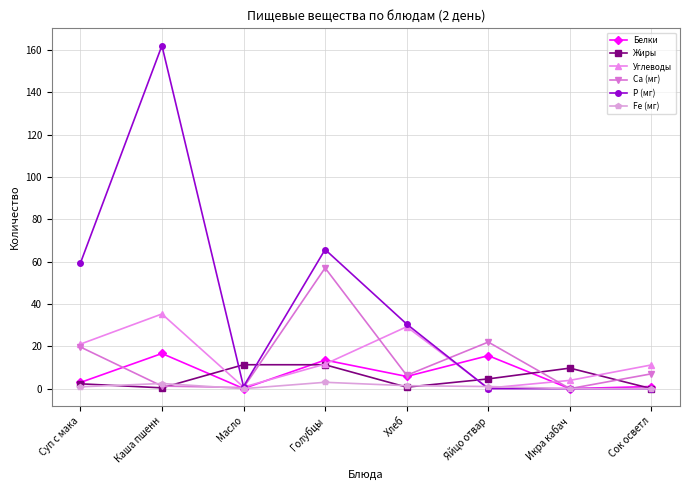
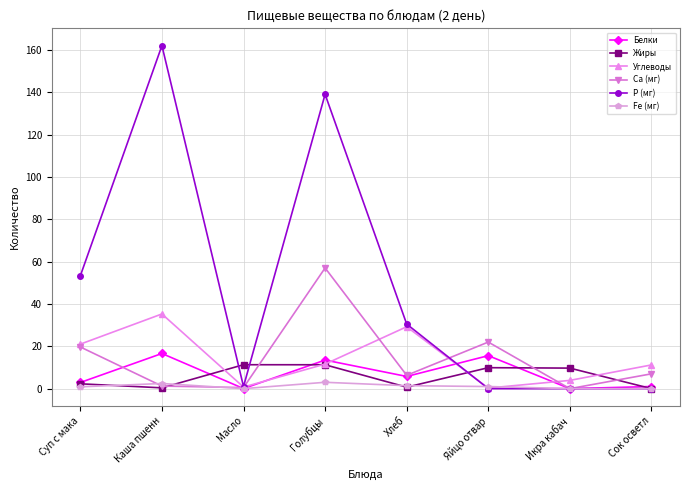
P (мг), Суп с мака: 59 -> 53
P (мг), Голубцы: 66 -> 139
Жиры, Яйцо отвар: 5 -> 10
